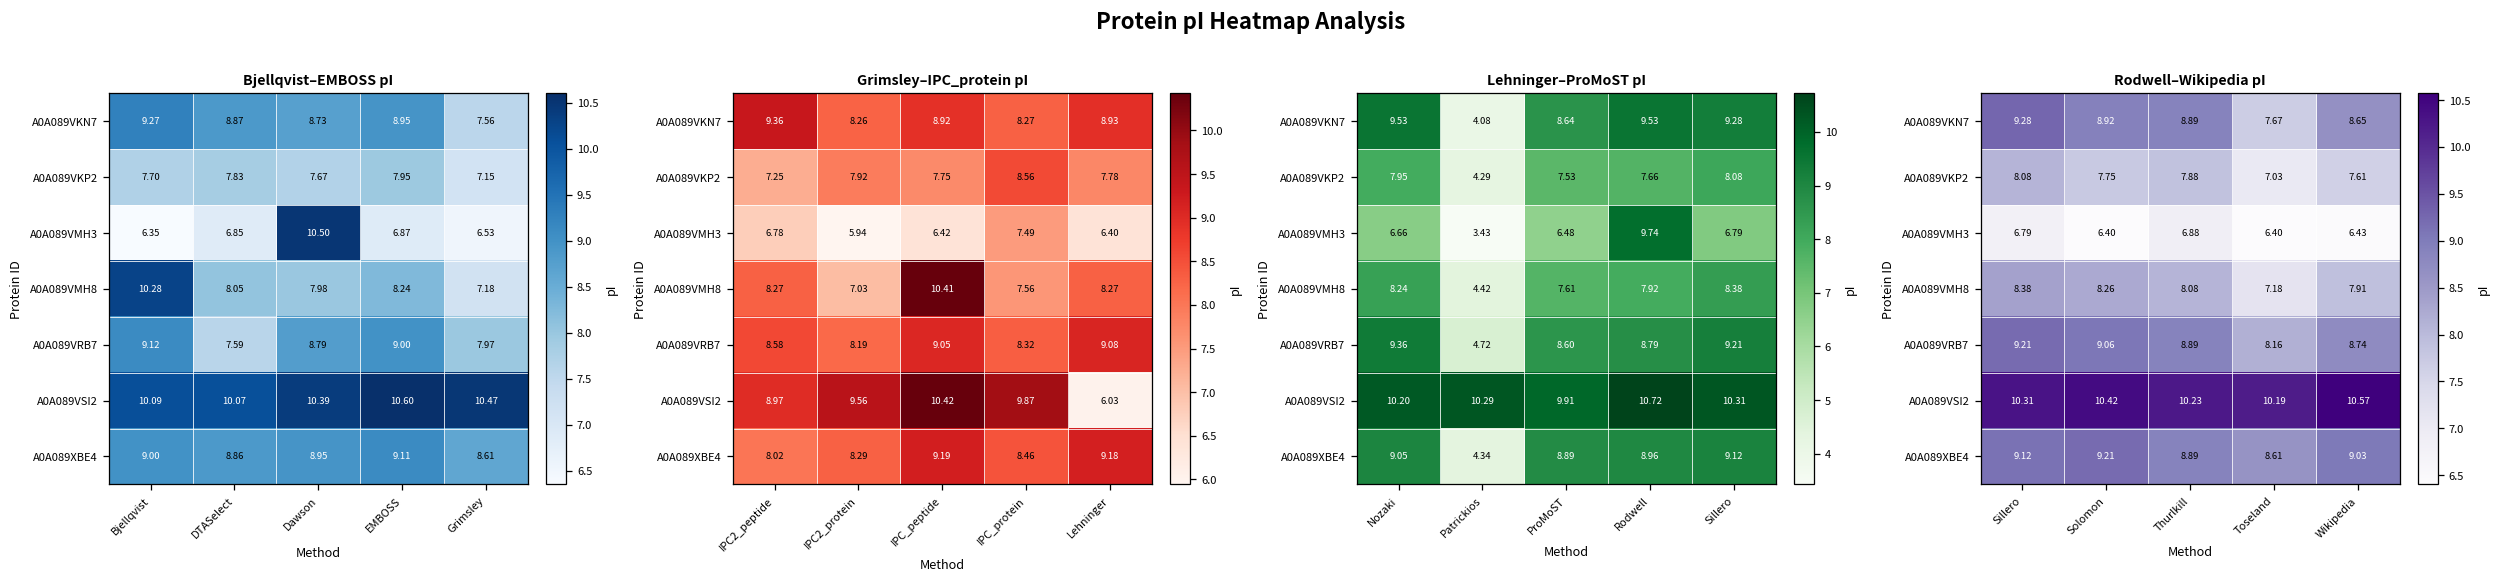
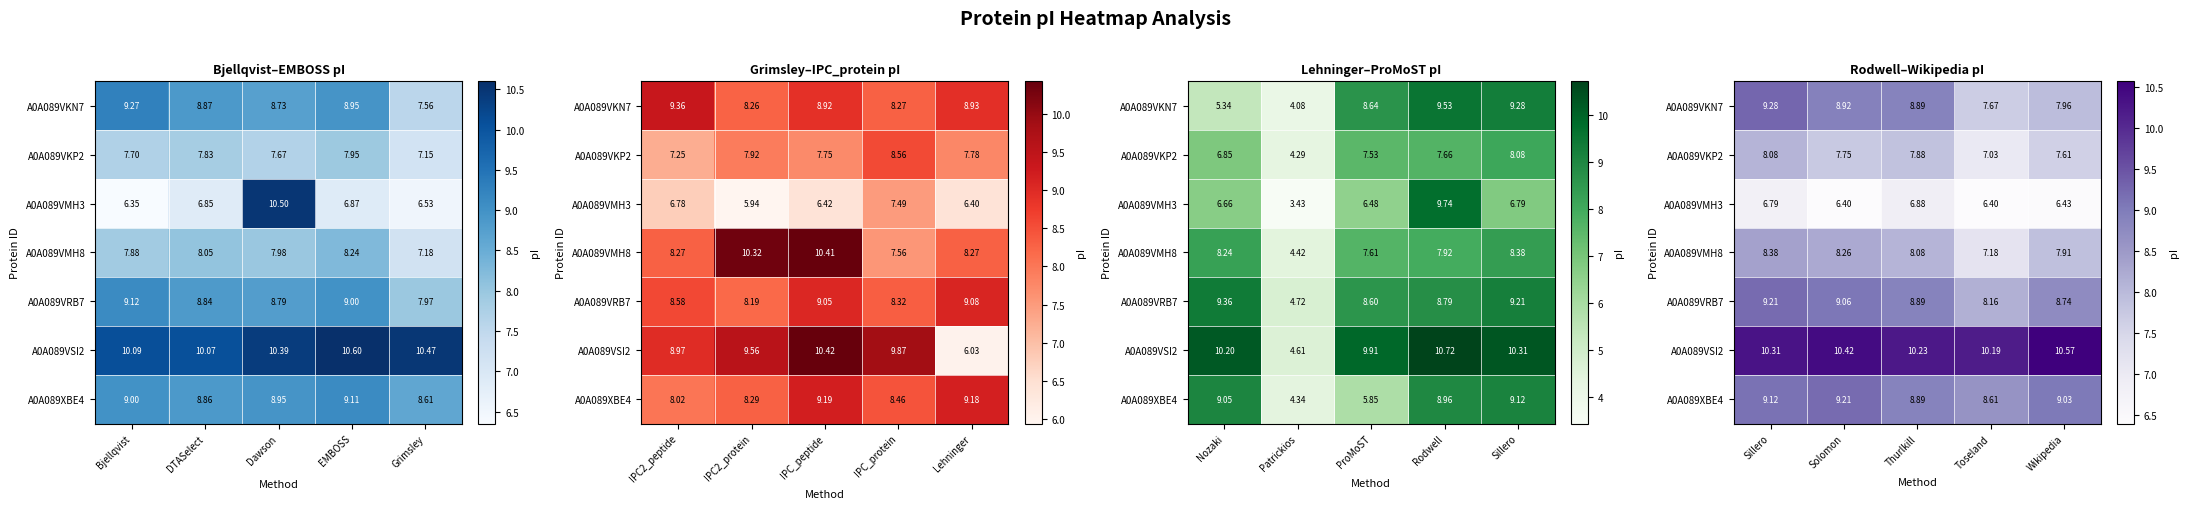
Bjellqvist–EMBOSS pI, A0A089VMH8, Bjellqvist: 10.28 -> 7.88
Bjellqvist–EMBOSS pI, A0A089VRB7, DTASelect: 7.59 -> 8.84
Grimsley–IPC_protein pI, A0A089VMH8, IPC2_protein: 7.03 -> 10.32
Lehninger–ProMoST pI, A0A089VKN7, Nozaki: 9.53 -> 5.34
Lehninger–ProMoST pI, A0A089VKP2, Nozaki: 7.95 -> 6.85
Lehninger–ProMoST pI, A0A089VSI2, Patrickios: 10.29 -> 4.61
Lehninger–ProMoST pI, A0A089XBE4, ProMoST: 8.89 -> 5.85
Rodwell–Wikipedia pI, A0A089VKN7, Wikipedia: 8.65 -> 7.96
